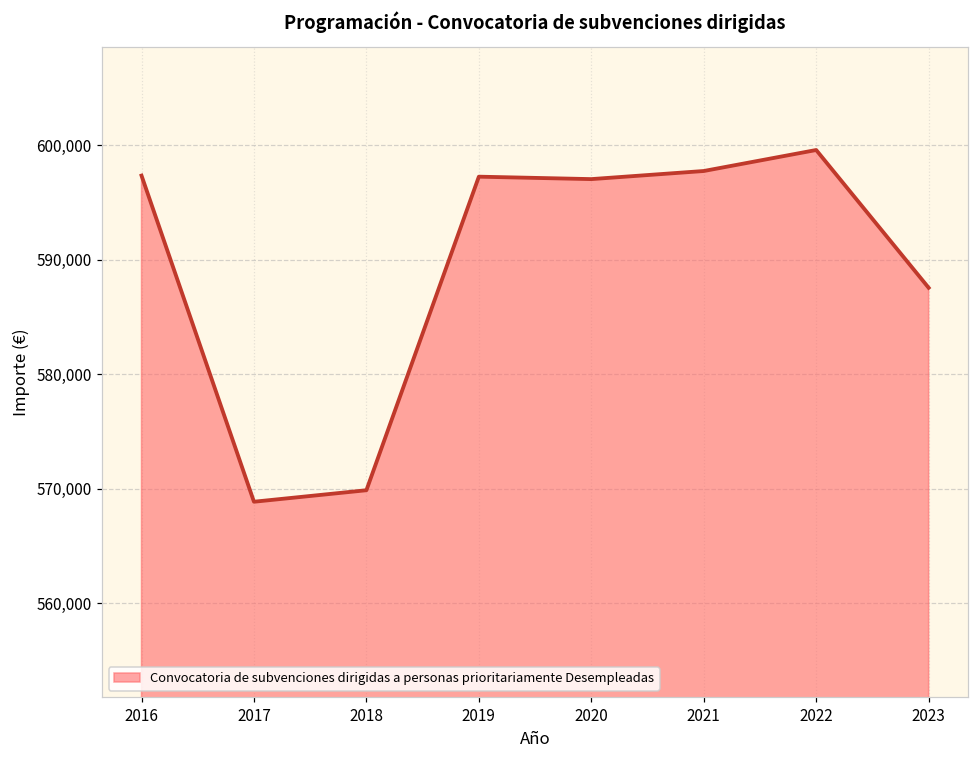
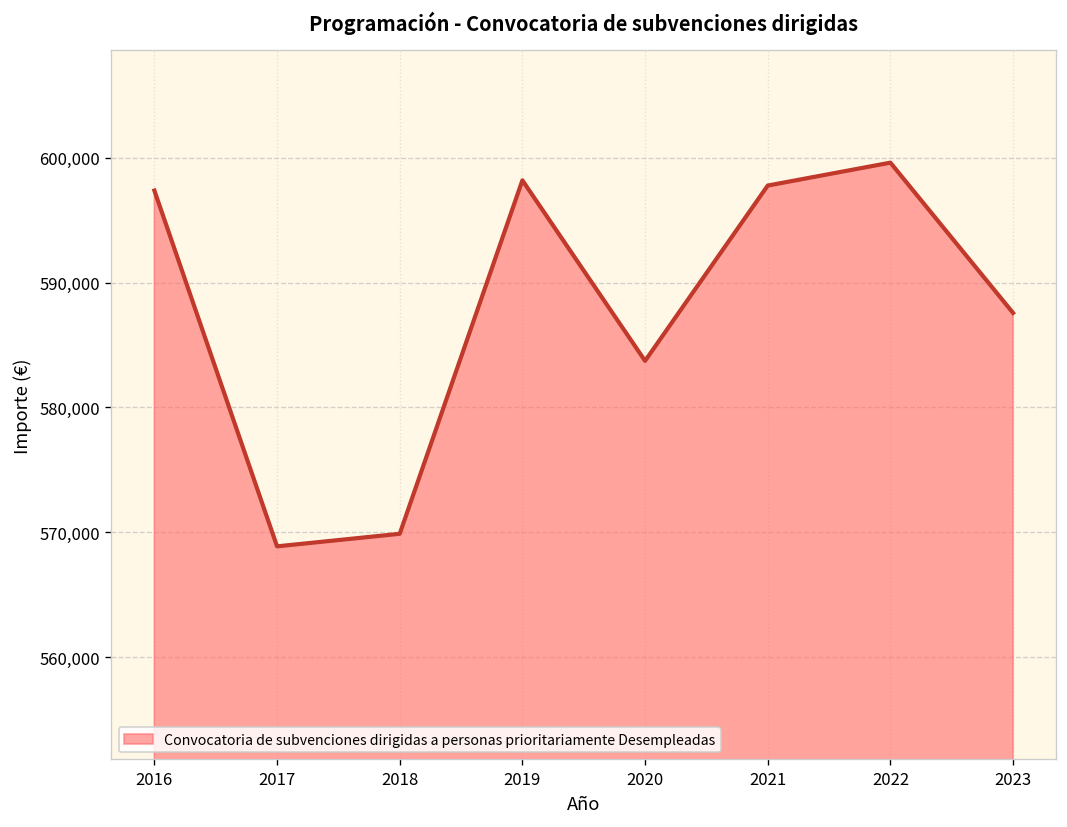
2019: 597,300 -> 598,200
2020: 597,100 -> 583,700
